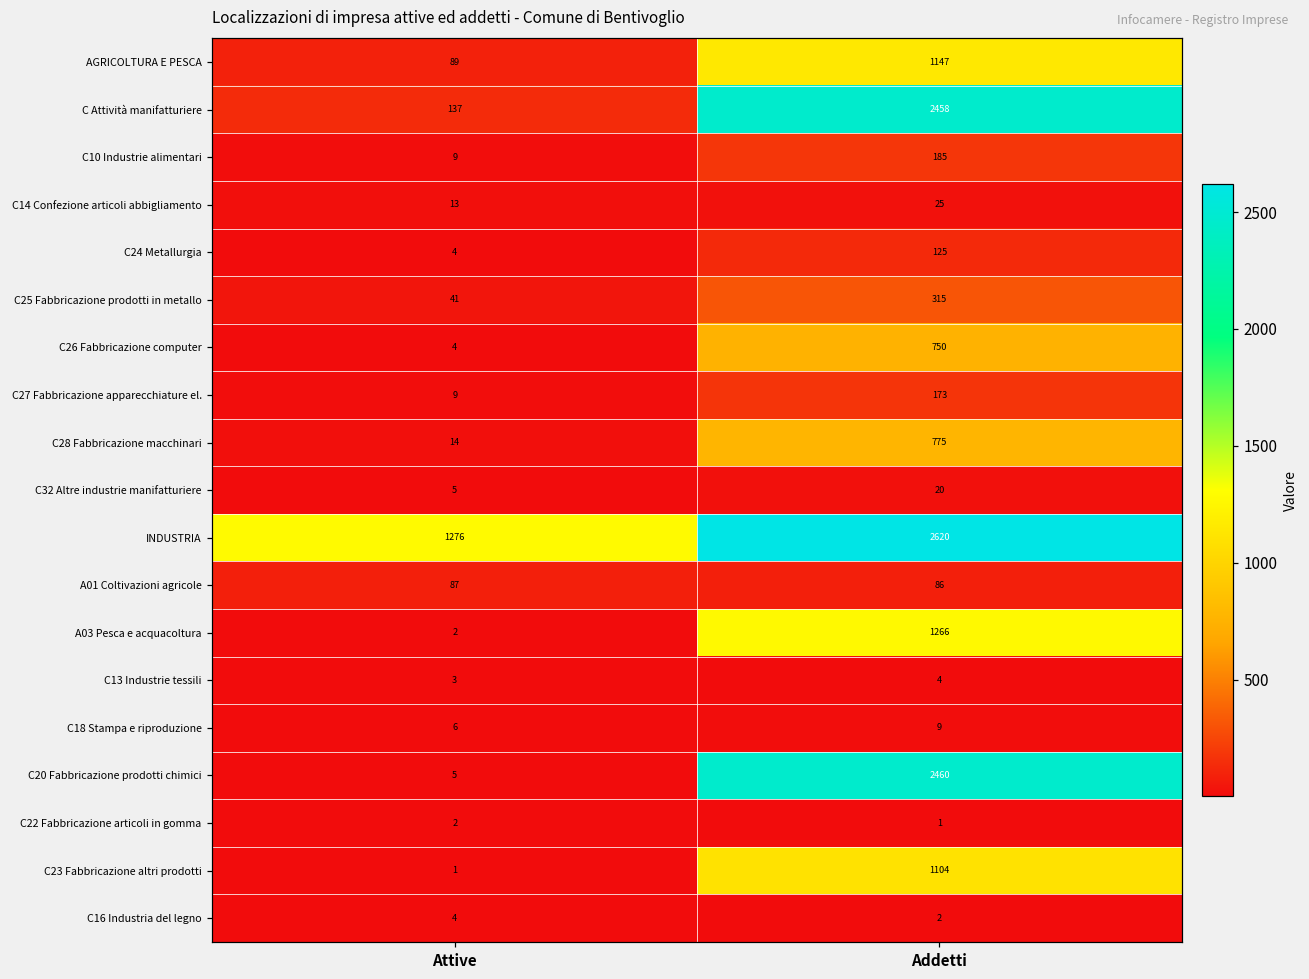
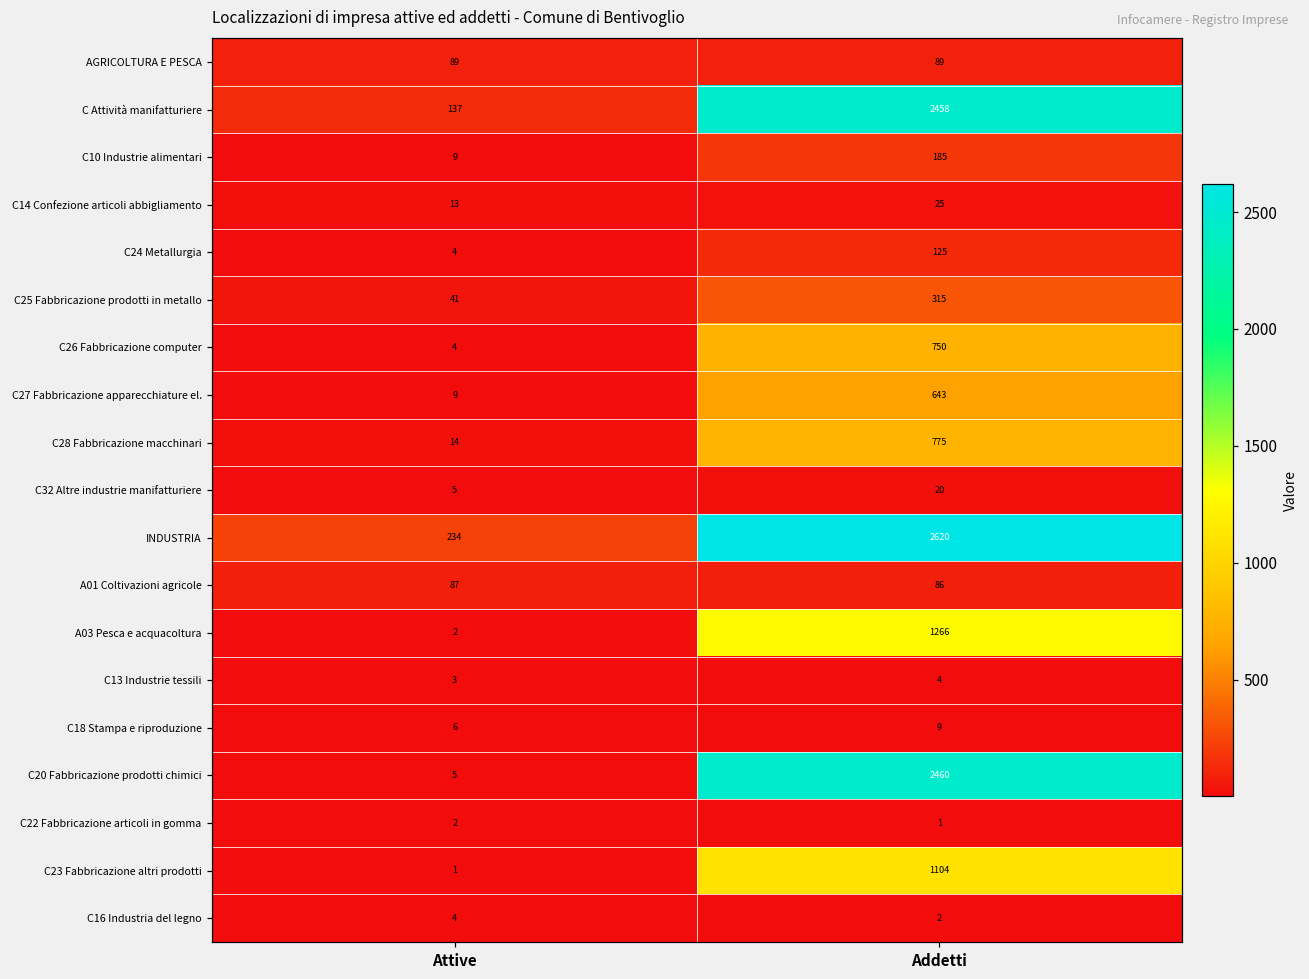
AGRICOLTURA E PESCA, Addetti: 1147 -> 89
C27 Fabbricazione apparecchiature el., Addetti: 173 -> 643
INDUSTRIA, Attive: 1276 -> 234
